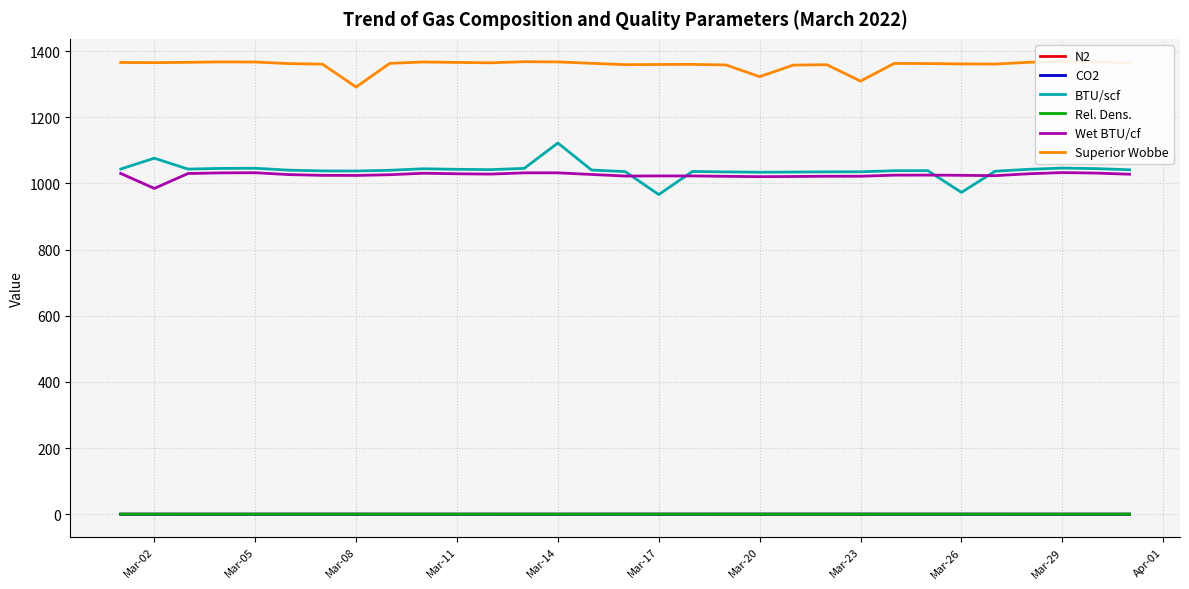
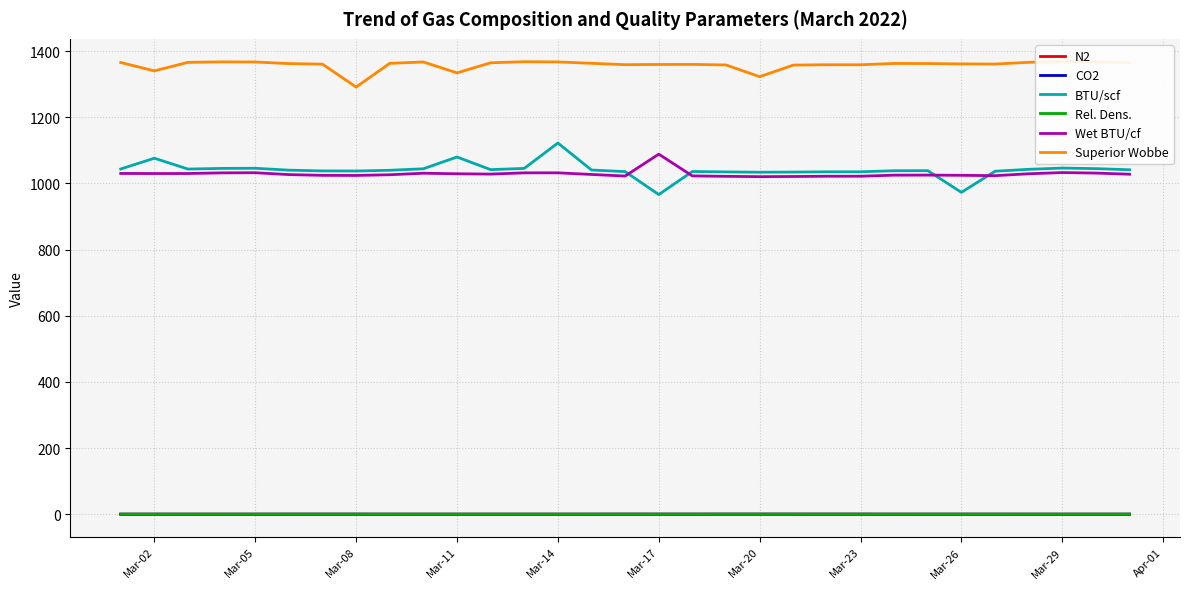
Wet BTU/cf, Mar-02: 990 -> 1030
Superior Wobbe, Mar-02: 1370 -> 1340
BTU/scf, Mar-11: 1040 -> 1080
Superior Wobbe, Mar-11: 1370 -> 1330
Wet BTU/cf, Mar-17: 1020 -> 1090
Superior Wobbe, Mar-23: 1310 -> 1360
